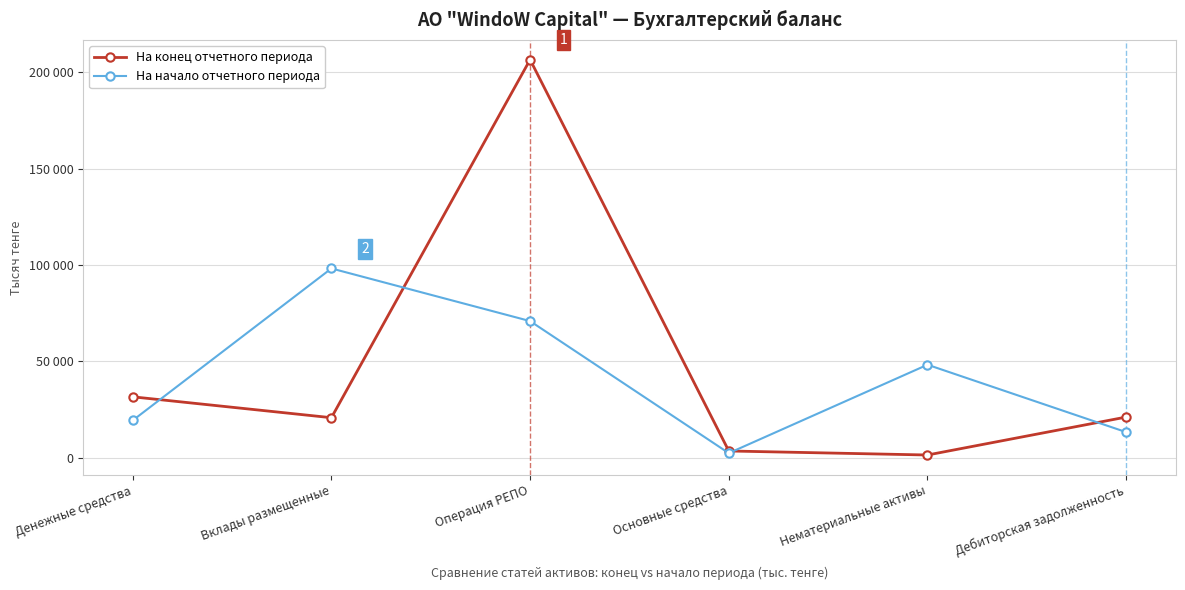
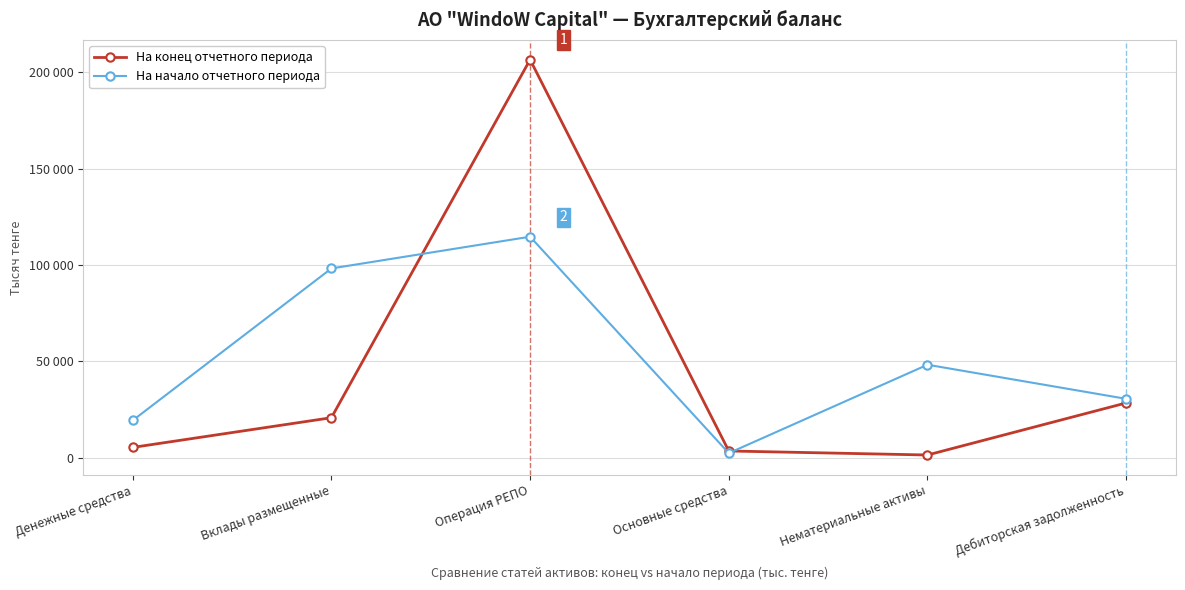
На конец отчетного периода, Денежные средства: 32000 -> 5000
На начало отчетного периода, Операция РЕПО: 71000 -> 115000
На конец отчетного периода, Дебиторская задолженность: 21000 -> 28000
На начало отчетного периода, Дебиторская задолженность: 13000 -> 31000
